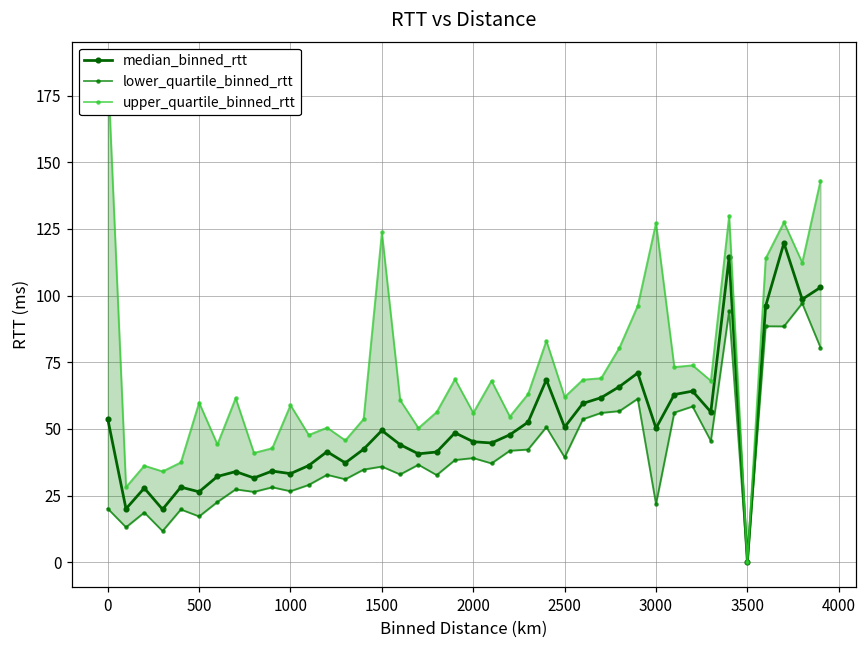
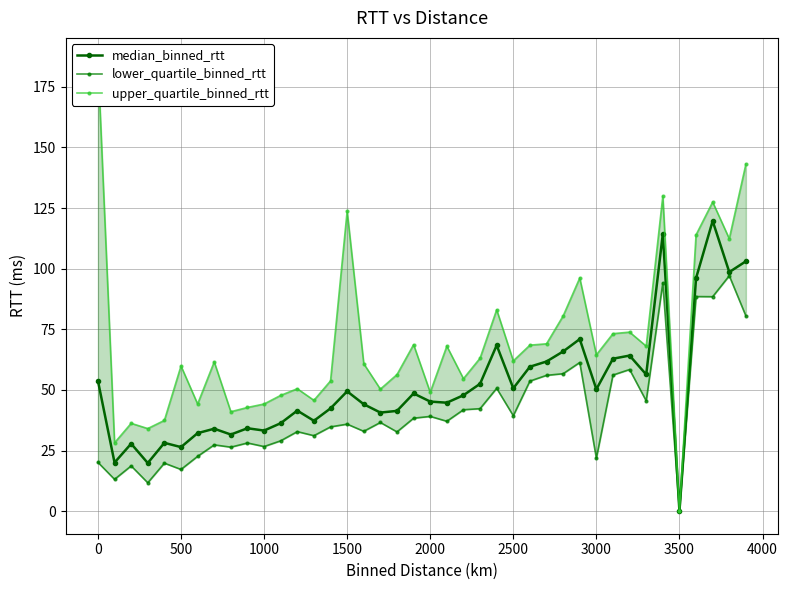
upper_quartile_binned_rtt, 1000: 59 -> 44
upper_quartile_binned_rtt, 2000: 56 -> 49
upper_quartile_binned_rtt, 3000: 127 -> 64
